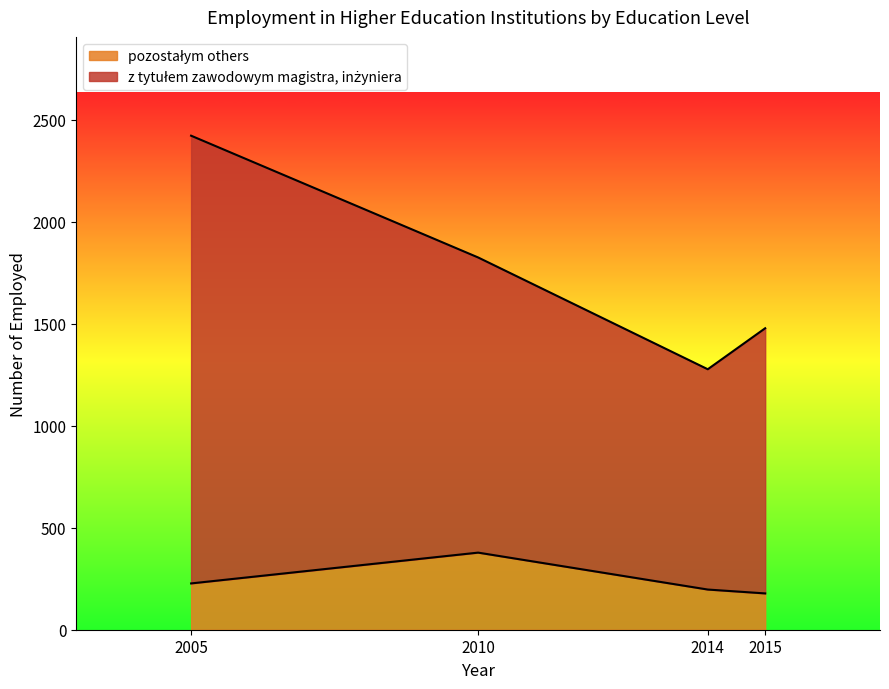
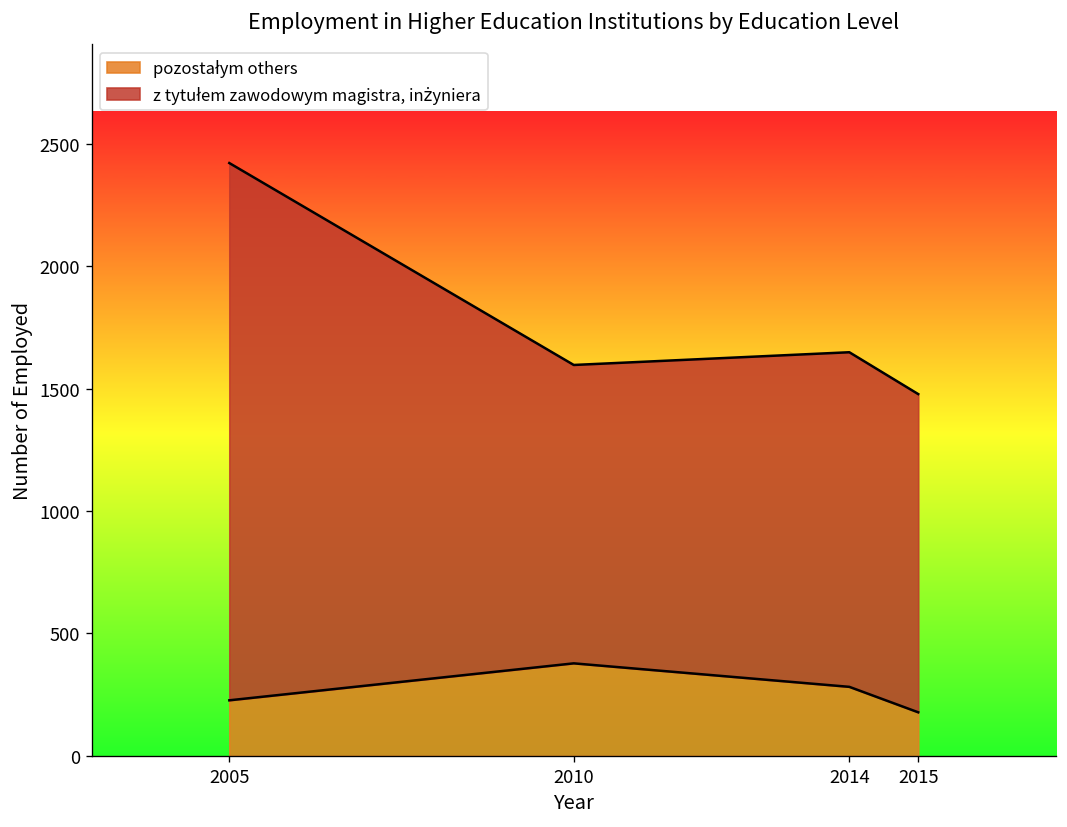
z tytułem zawodowym magistra, inżyniera, 2010: 1450 -> 1220
pozostałym others, 2014: 200 -> 280
z tytułem zawodowym magistra, inżyniera, 2014: 1080 -> 1370
